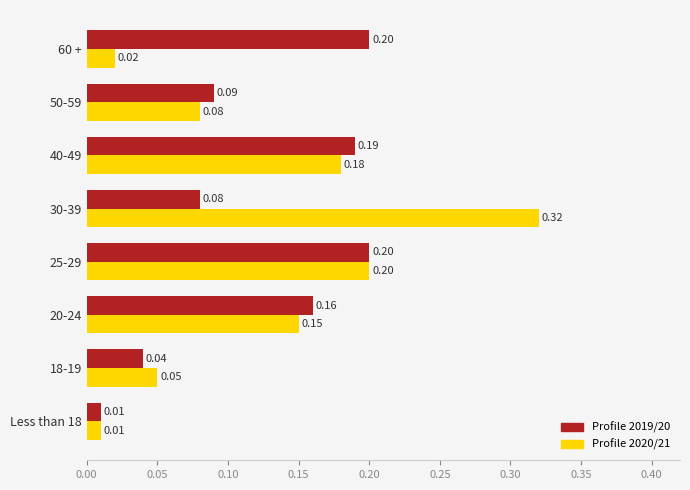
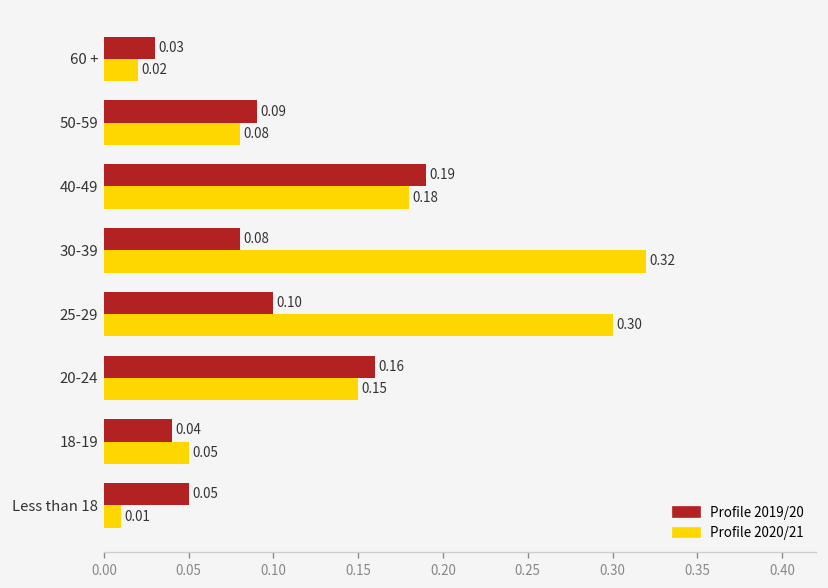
Profile 2019/20, 60 +: 0.20 -> 0.03
Profile 2019/20, 25-29: 0.20 -> 0.10
Profile 2020/21, 25-29: 0.20 -> 0.30
Profile 2019/20, Less than 18: 0.01 -> 0.05
